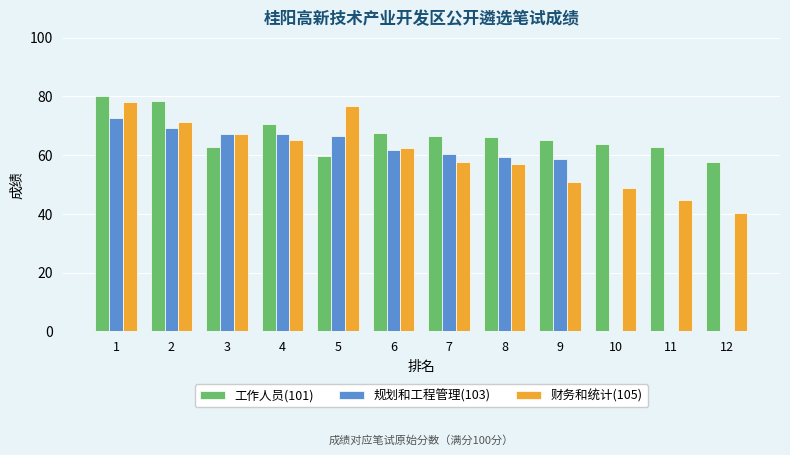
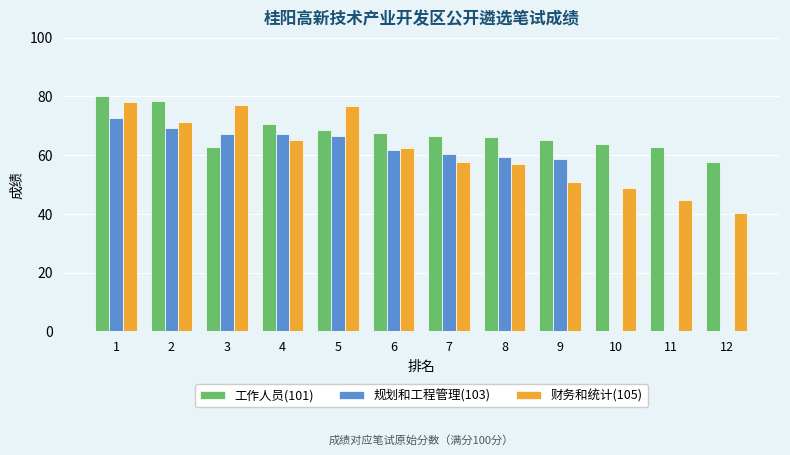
财务和统计(105), 3: 67 -> 77
工作人员(101), 5: 60 -> 69
